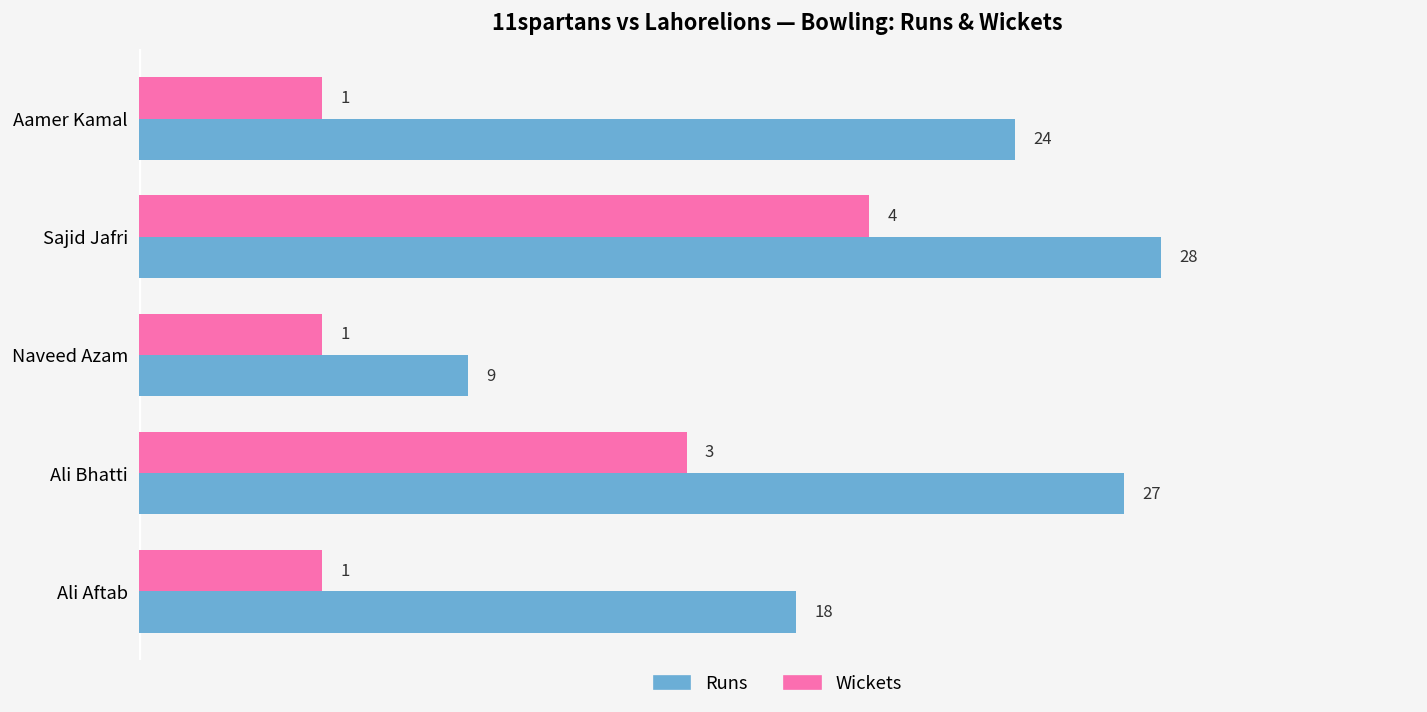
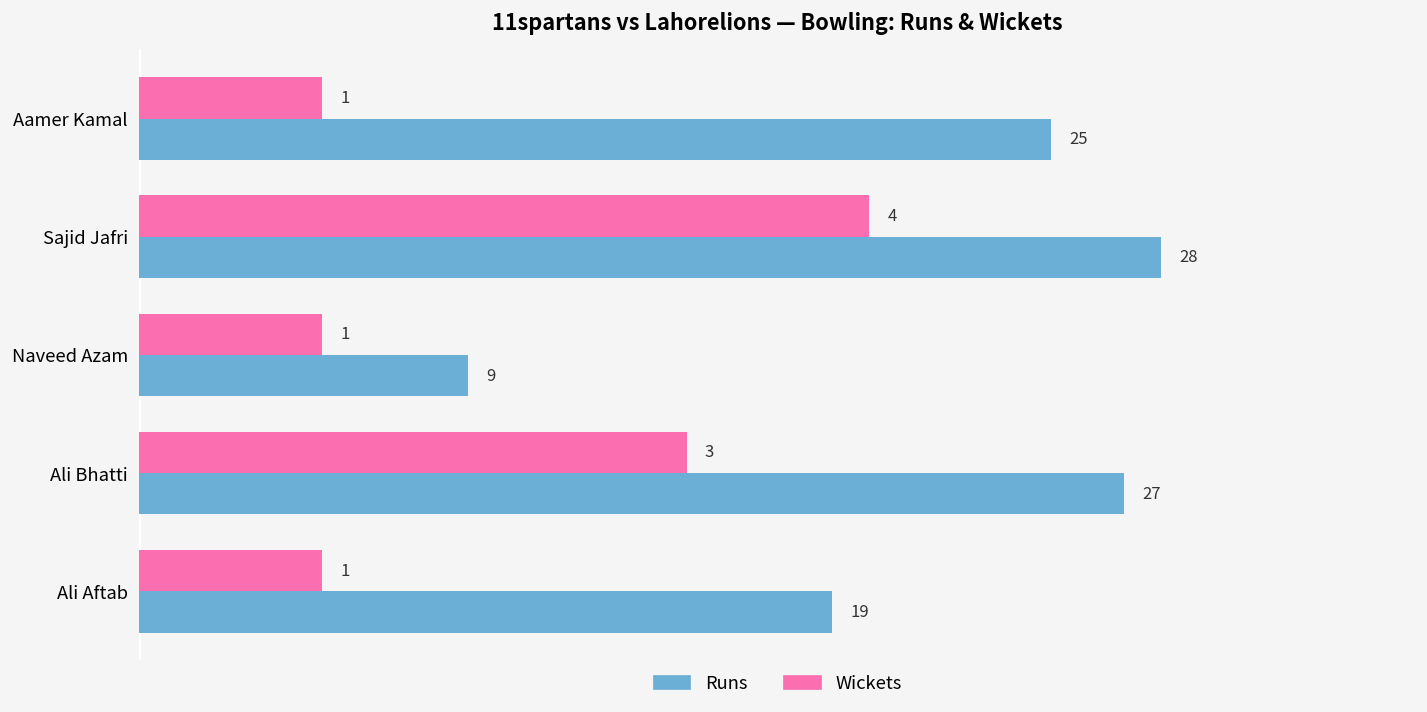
Runs, Aamer Kamal: 24 -> 25
Runs, Ali Aftab: 18 -> 19
